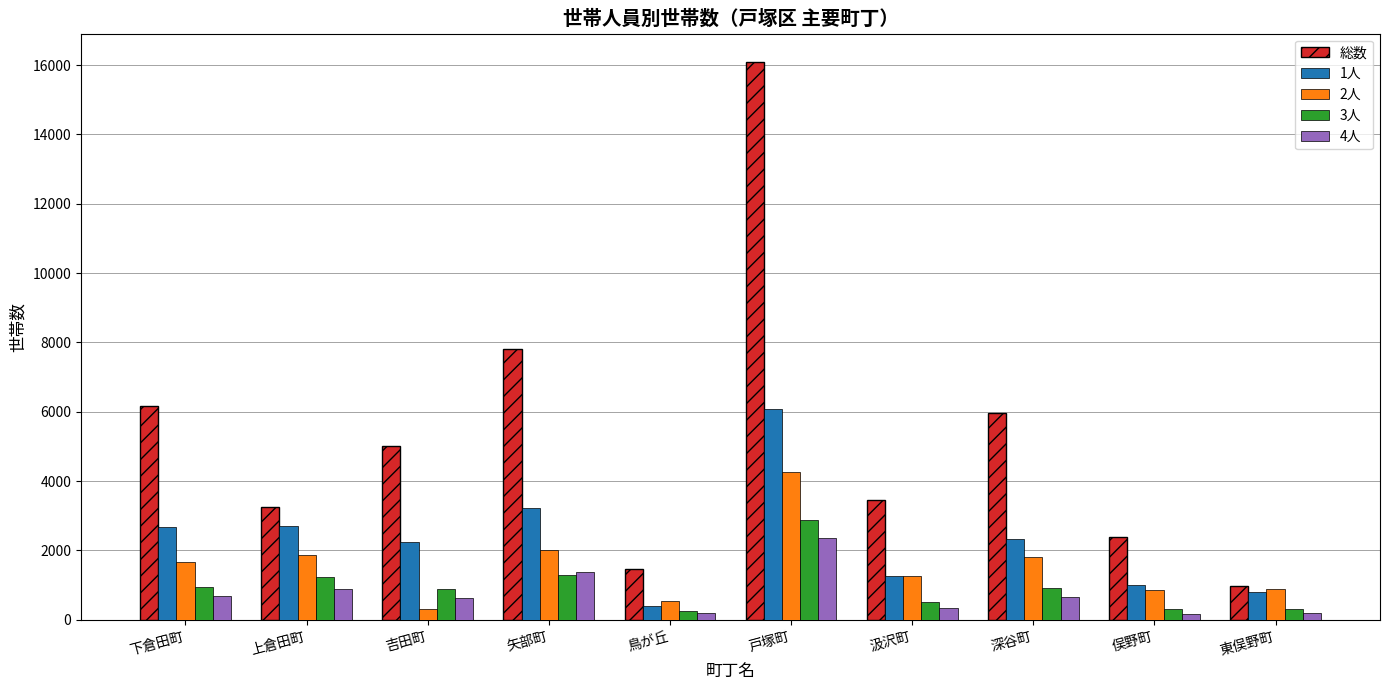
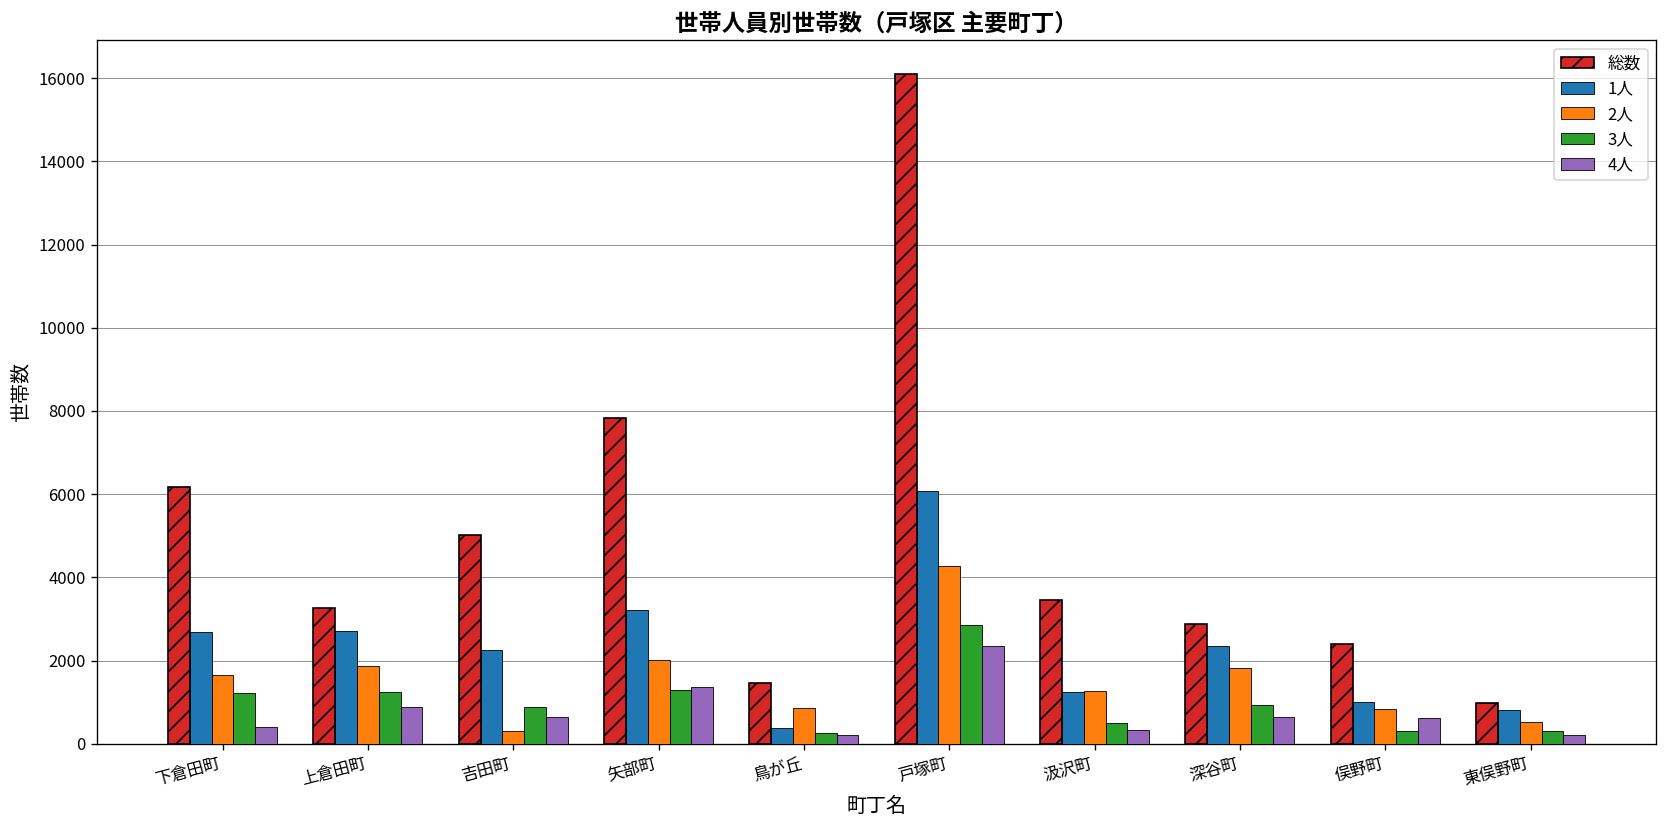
3人, 下倉田町: 1000 -> 1200
4人, 下倉田町: 700 -> 400
2人, 鳥が丘: 600 -> 900
総数, 深谷町: 6000 -> 2900
4人, 俣野町: 200 -> 600
2人, 東俣野町: 900 -> 500
